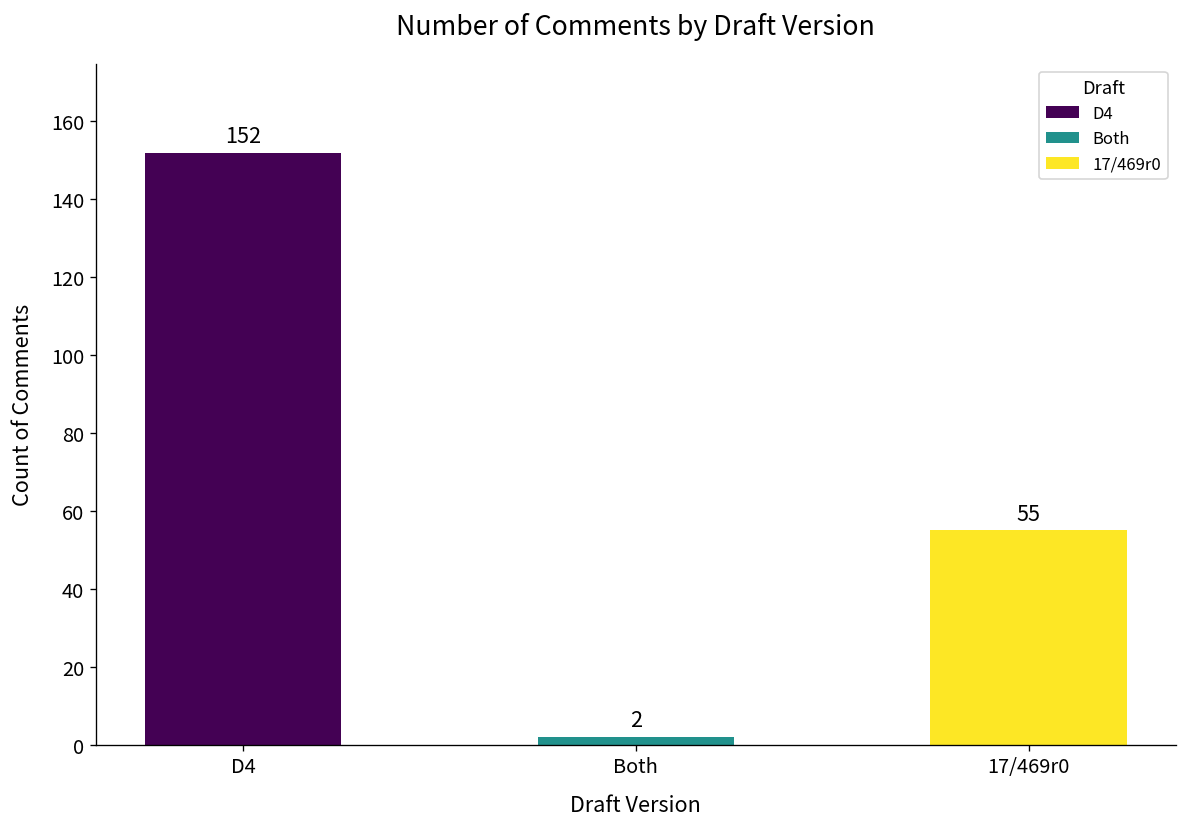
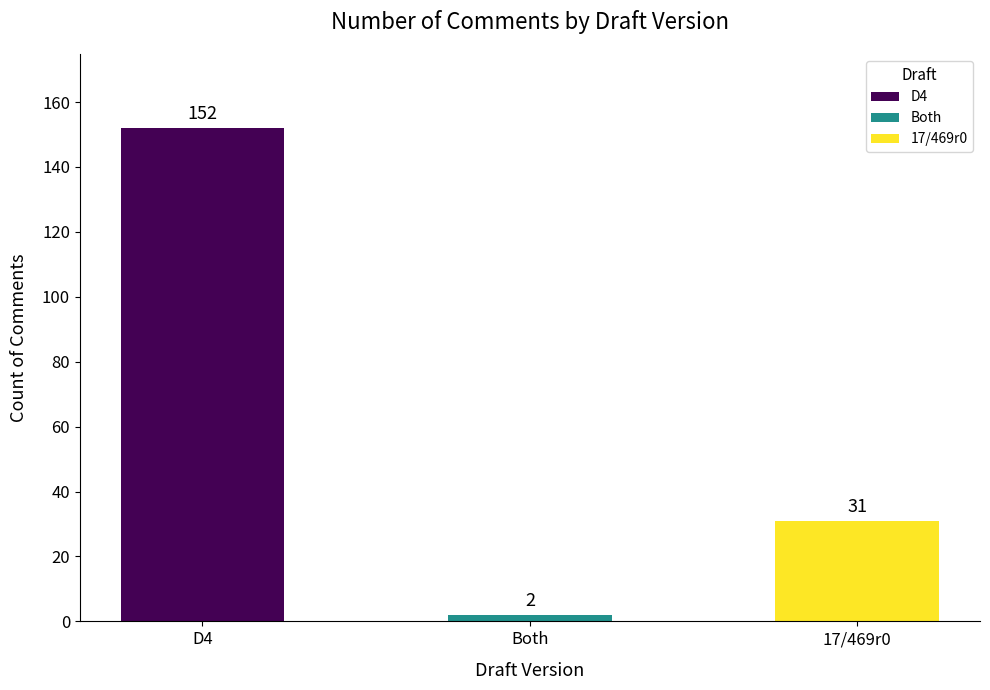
17/469r0: 55 -> 31
